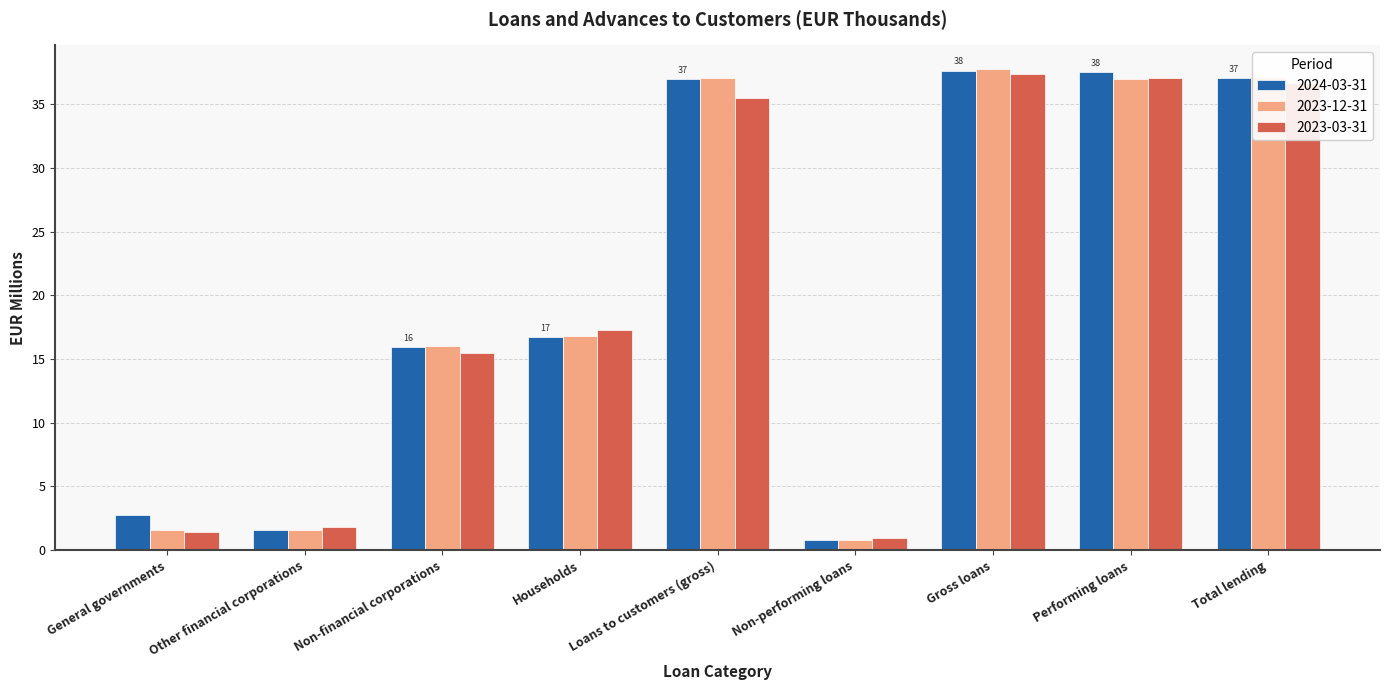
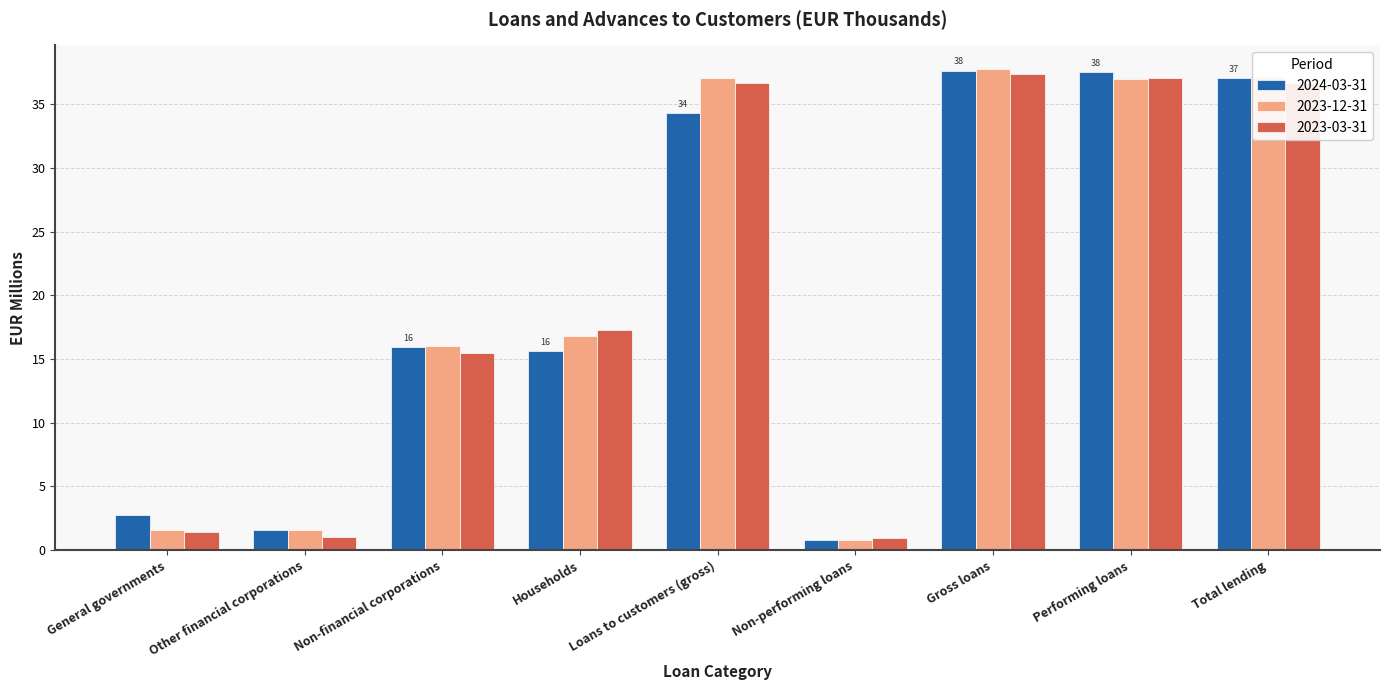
2023-03-31, Other financial corporations: 1.8 -> 1.1
2024-03-31, Households: 17 -> 16
2024-03-31, Loans to customers (gross): 37 -> 34
2023-03-31, Loans to customers (gross): 35.5 -> 36.7
